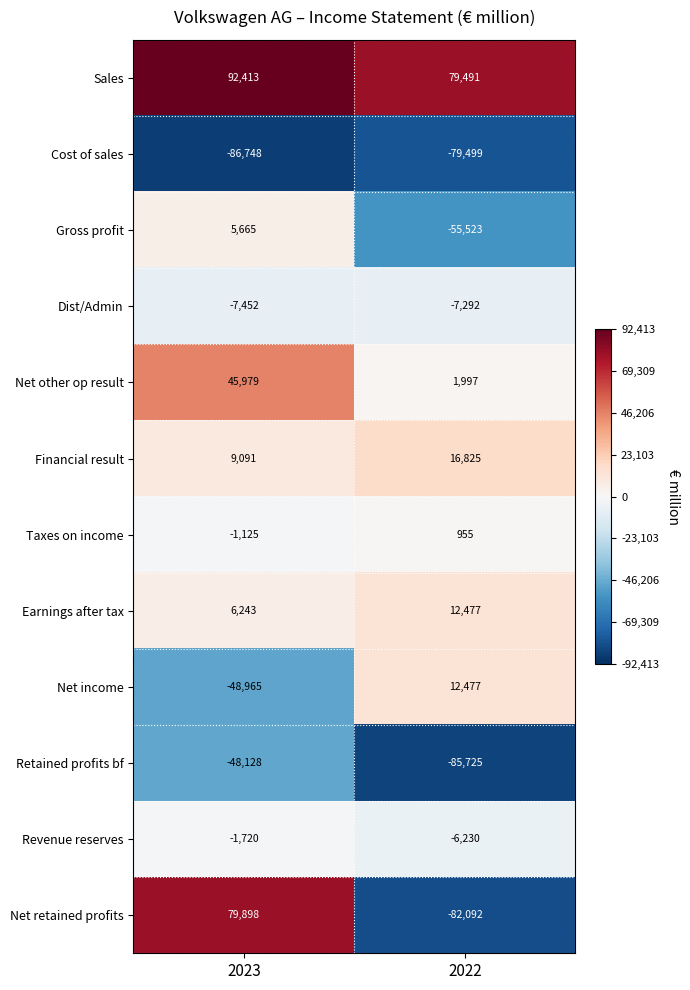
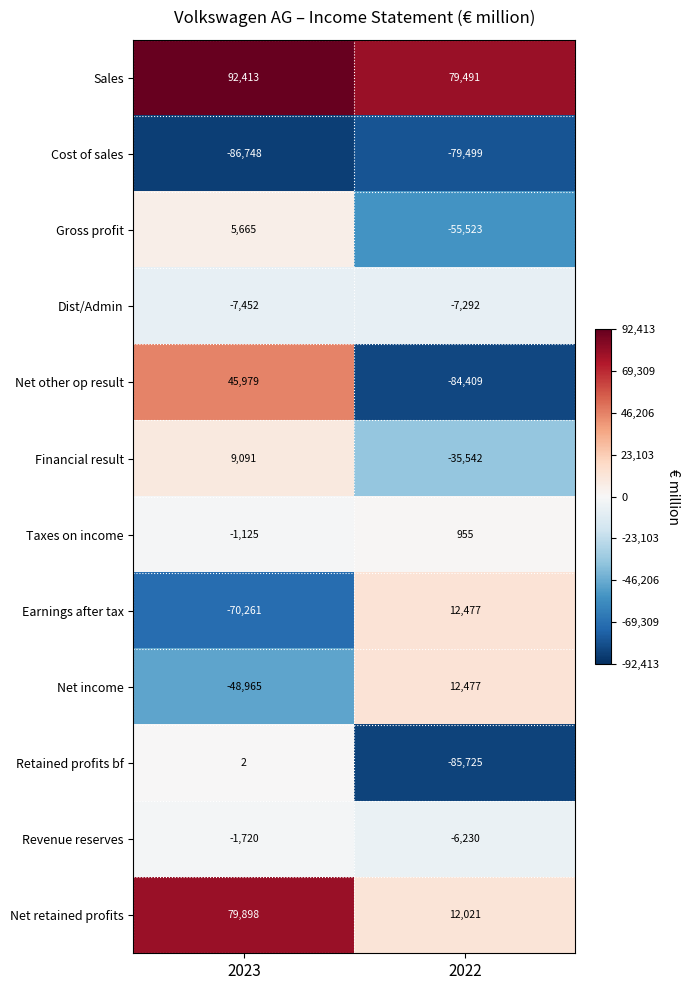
Net other op result, 2022: 1,997 -> -84,409
Financial result, 2022: 16,825 -> -35,542
Earnings after tax, 2023: 6,243 -> -70,261
Retained profits bf, 2023: -48,128 -> 2
Net retained profits, 2022: -82,092 -> 12,021
